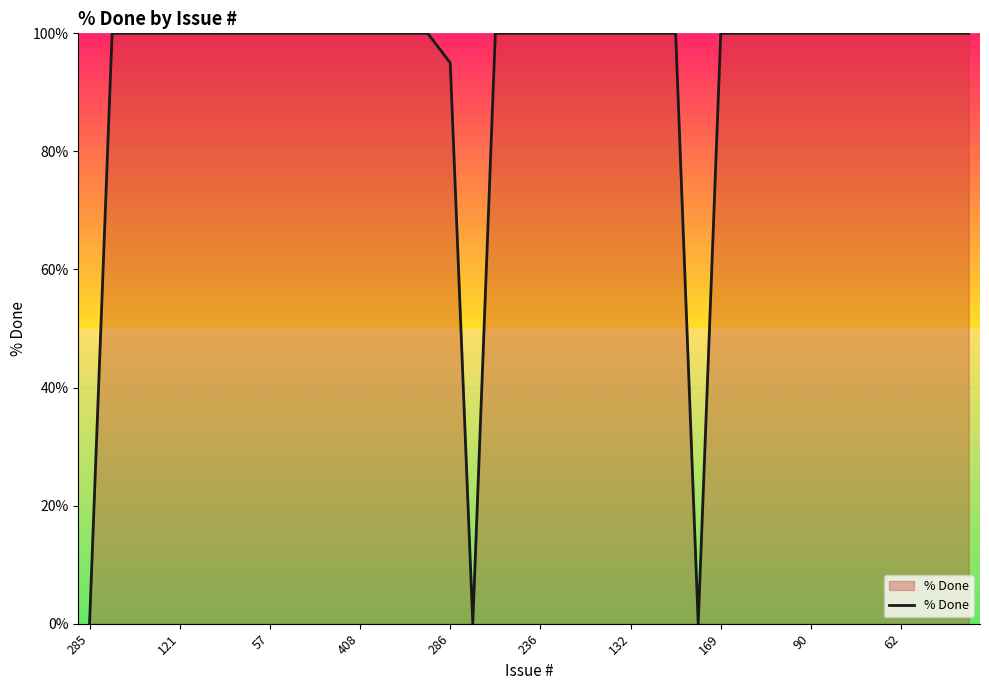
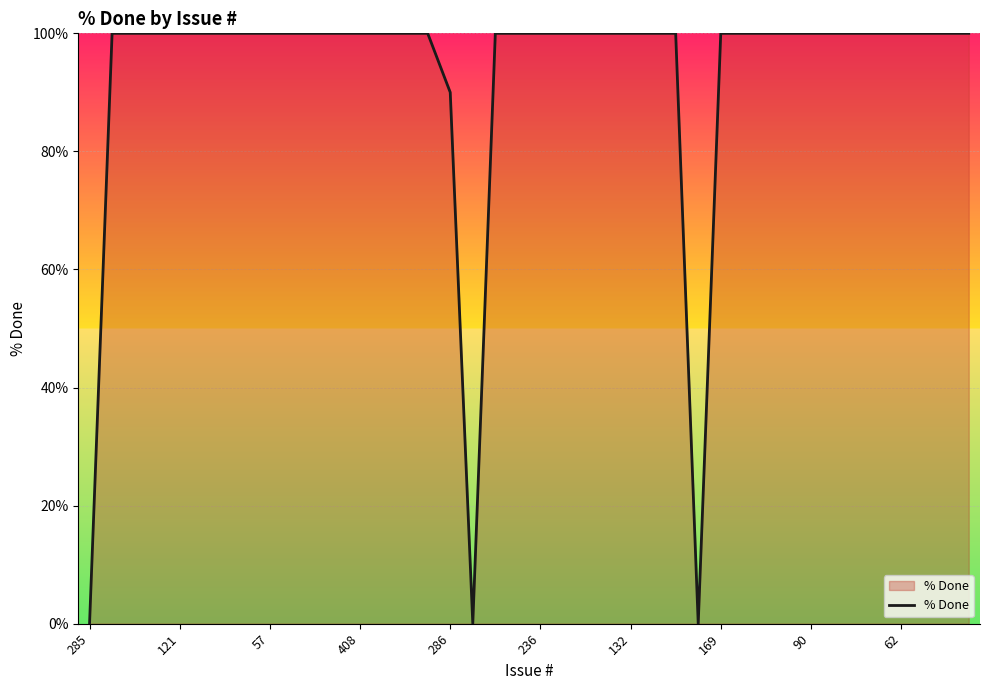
286: 95% -> 90%
